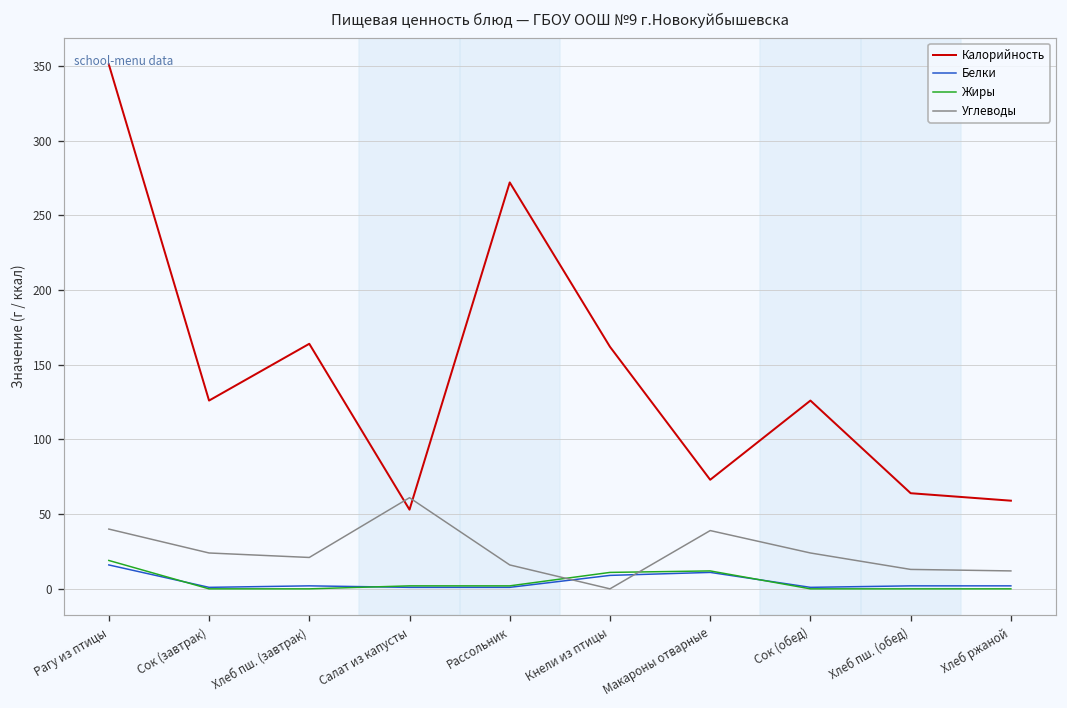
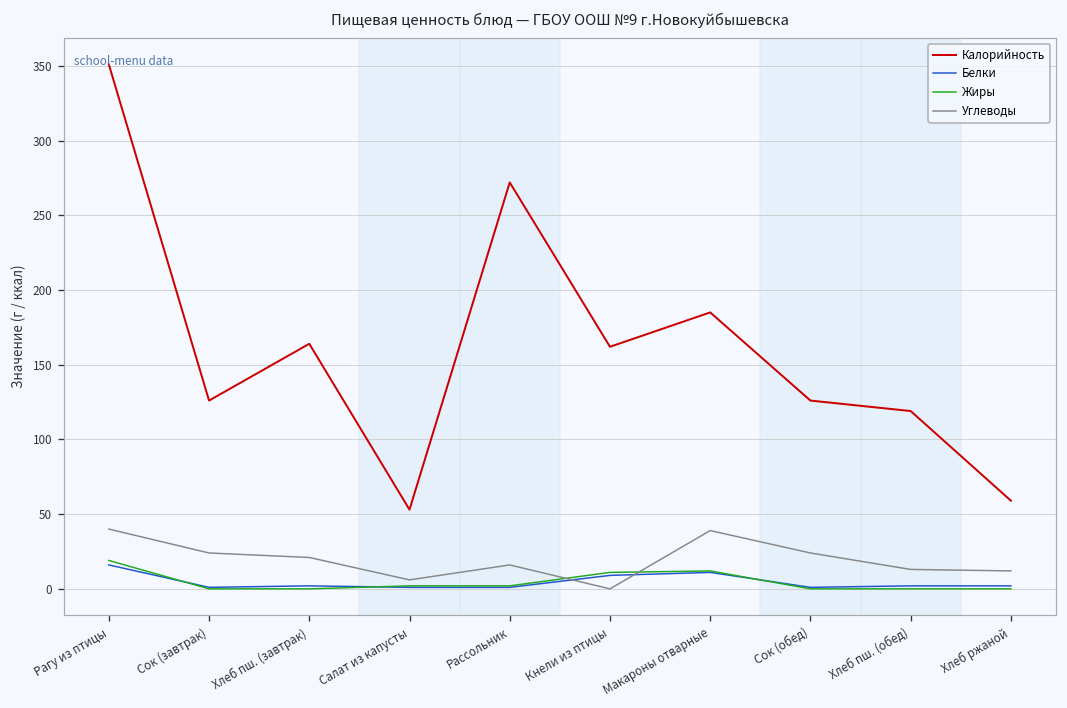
Углеводы, Салат из капусты: 61 -> 6
Калорийность, Макароны отварные: 73 -> 185
Калорийность, Хлеб пш. (обед): 64 -> 119
